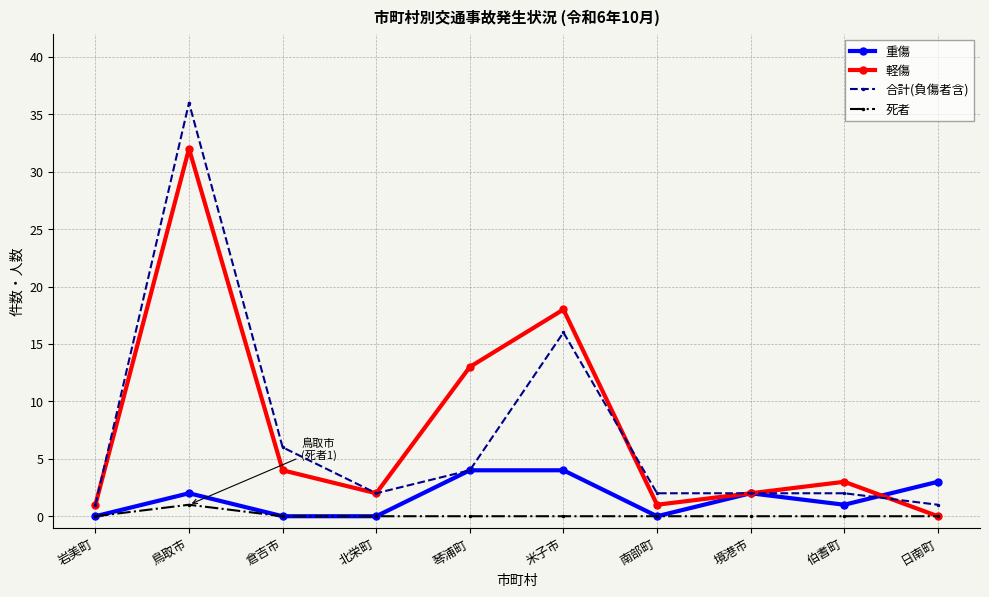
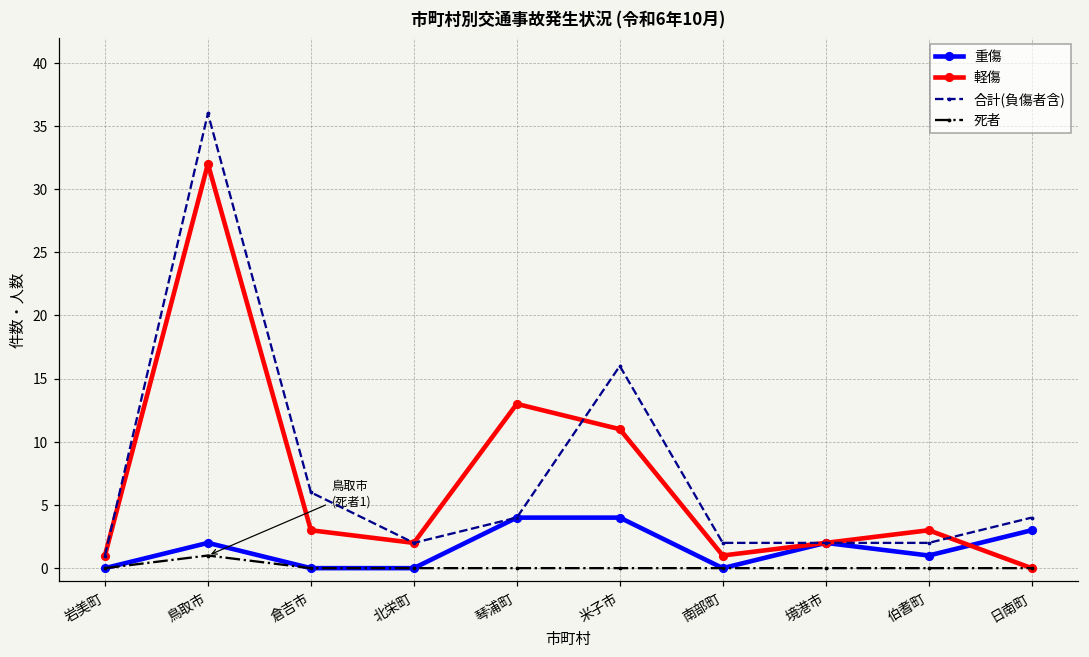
軽傷, 倉吉市: 4 -> 3
軽傷, 米子市: 18 -> 11
合計(負傷者含), 日南町: 1 -> 4
